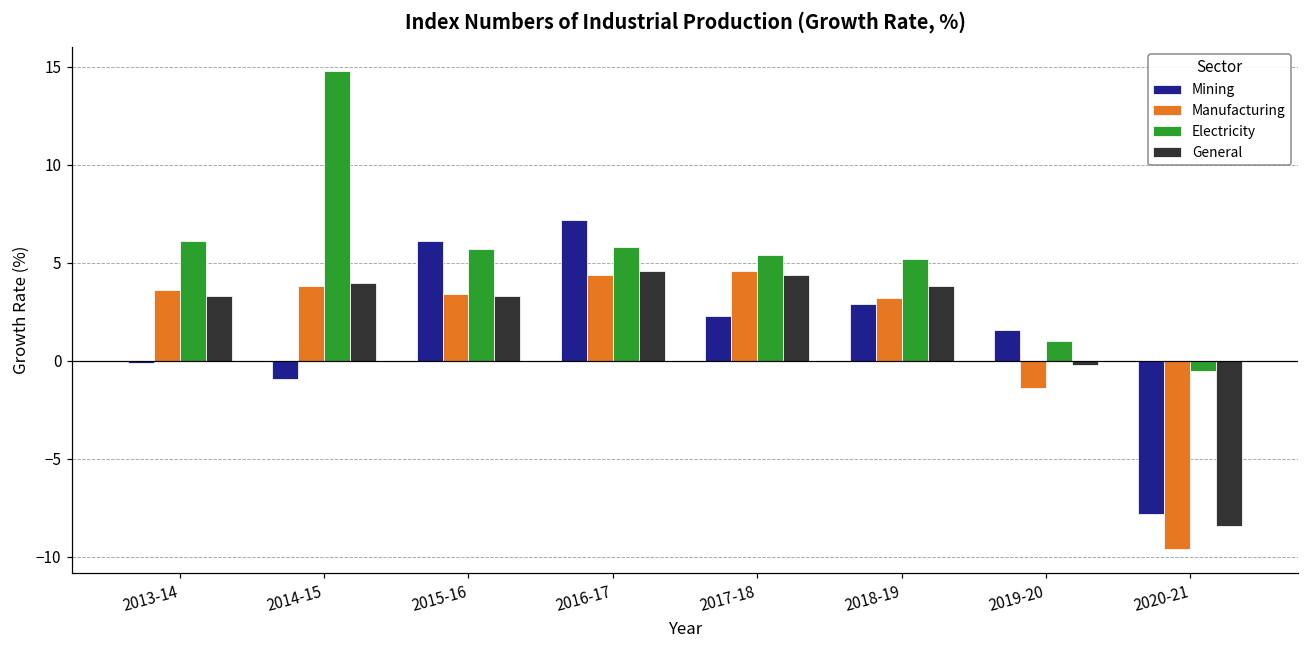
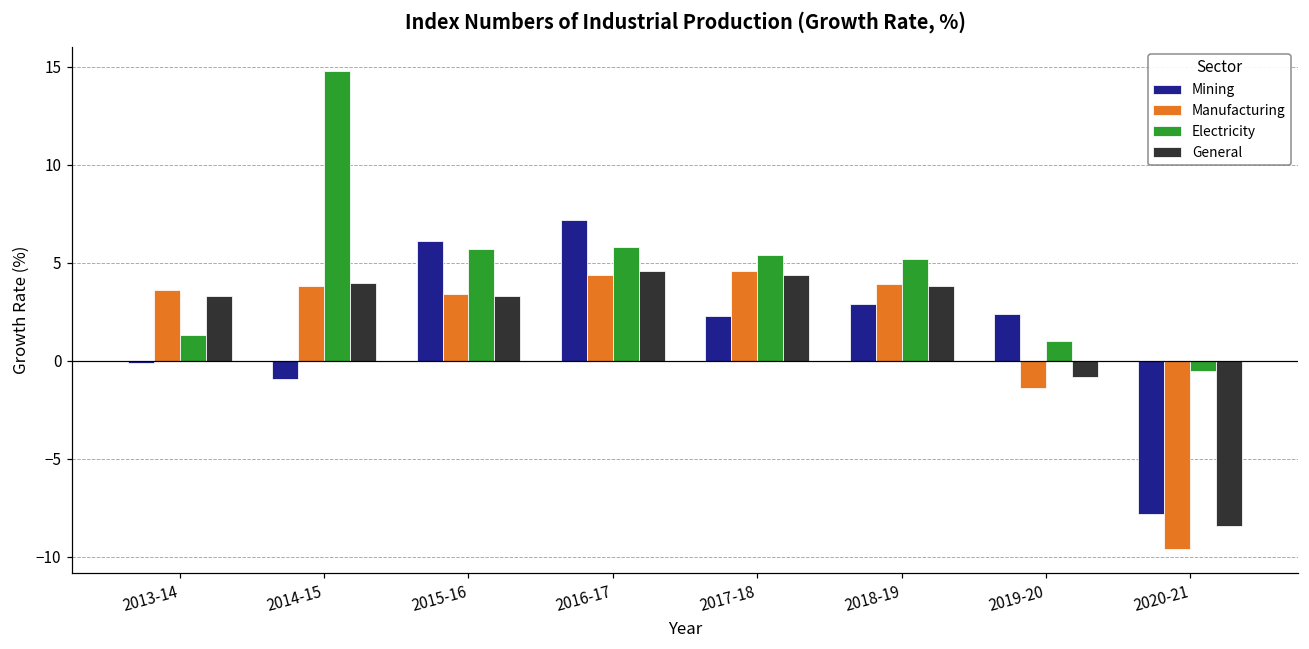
Electricity, 2013-14: 6.1 -> 1.3
Manufacturing, 2018-19: 3.2 -> 3.9
Mining, 2019-20: 1.6 -> 2.4
General, 2019-20: -0.2 -> -0.8
